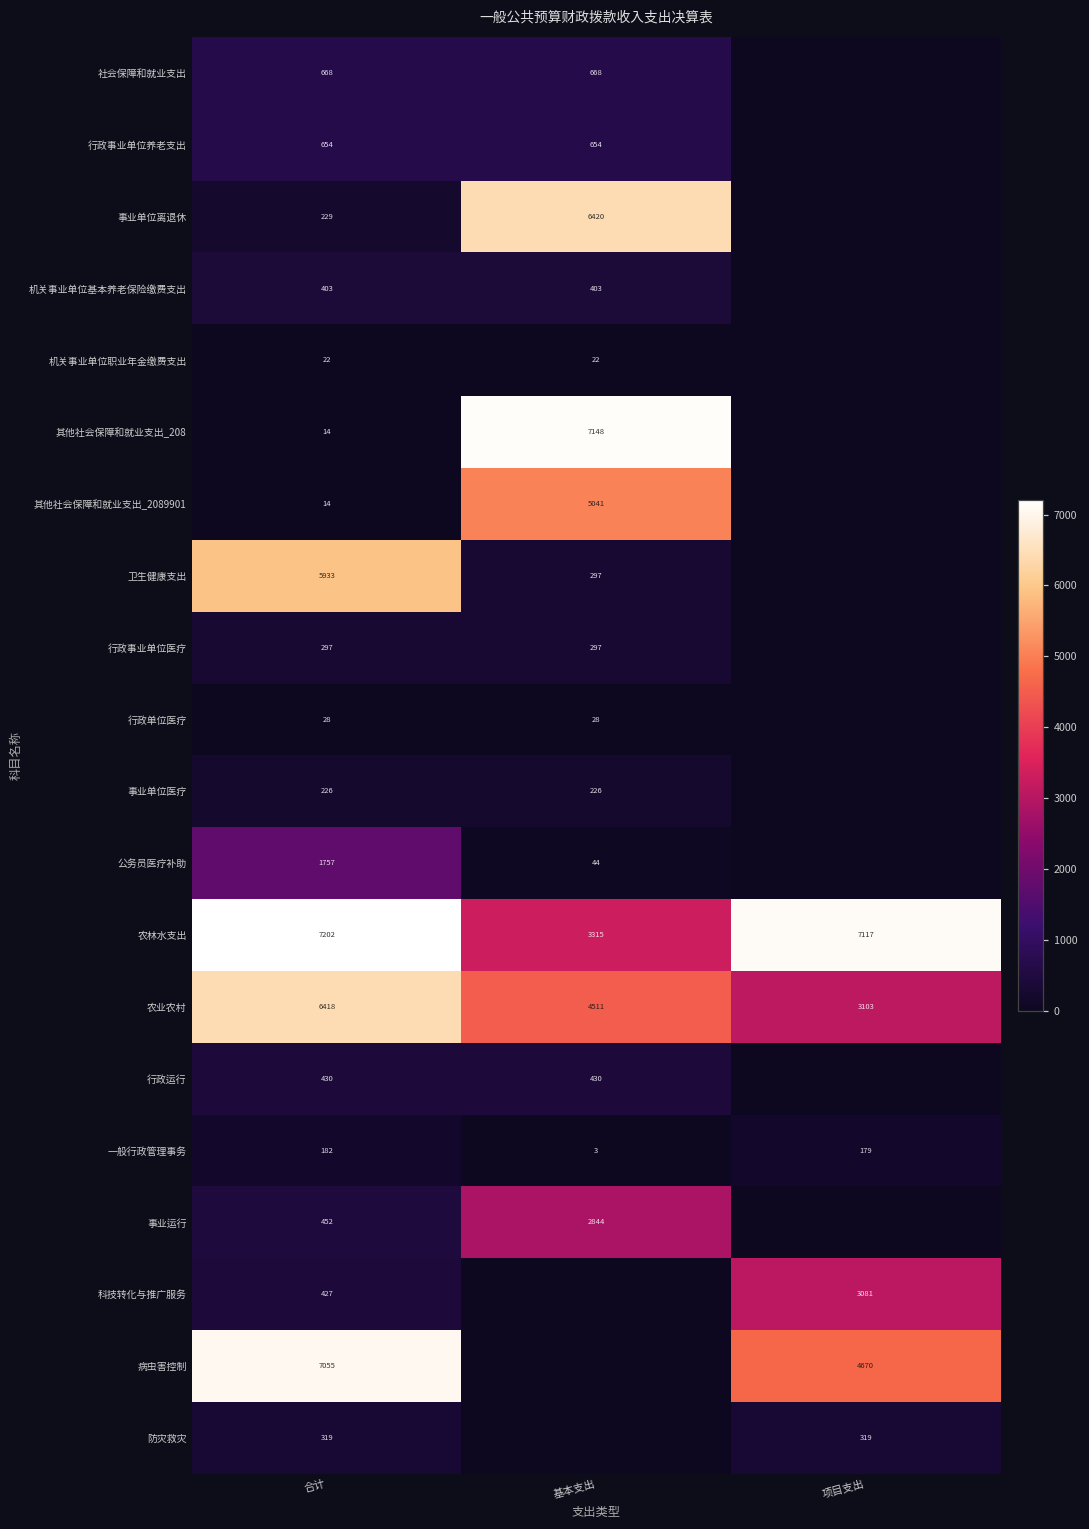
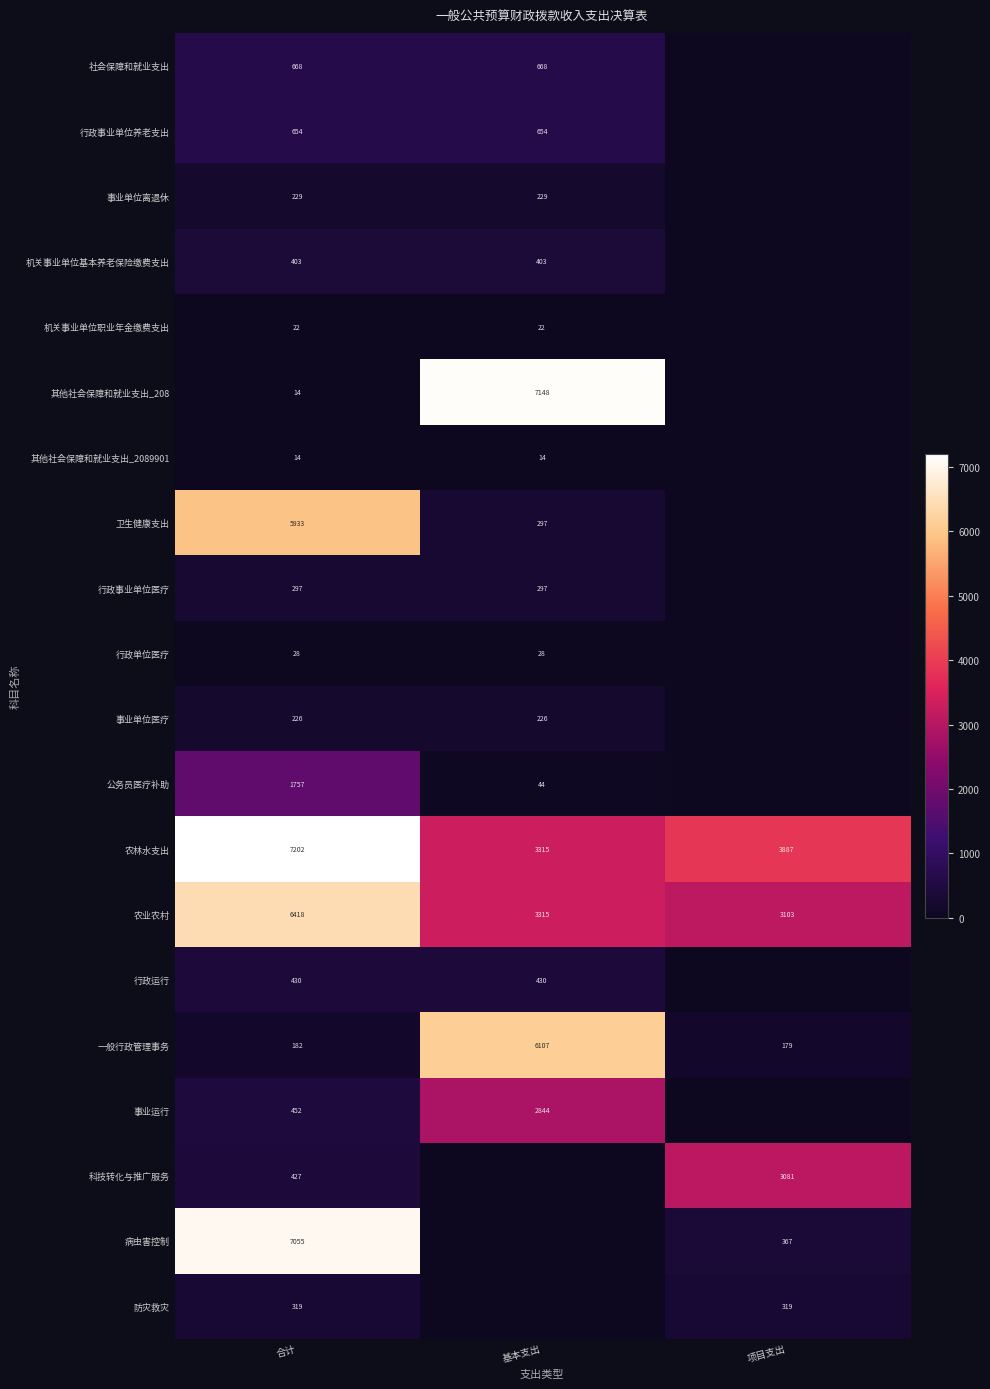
事业单位离退休, 基本支出: 6420 -> 229
其他社会保障和就业支出_2089901, 基本支出: 5041 -> 14
农林水支出, 项目支出: 7117 -> 3887
农业农村, 基本支出: 4511 -> 3315
一般行政管理事务, 基本支出: 3 -> 6107
病虫害控制, 项目支出: 4670 -> 367
